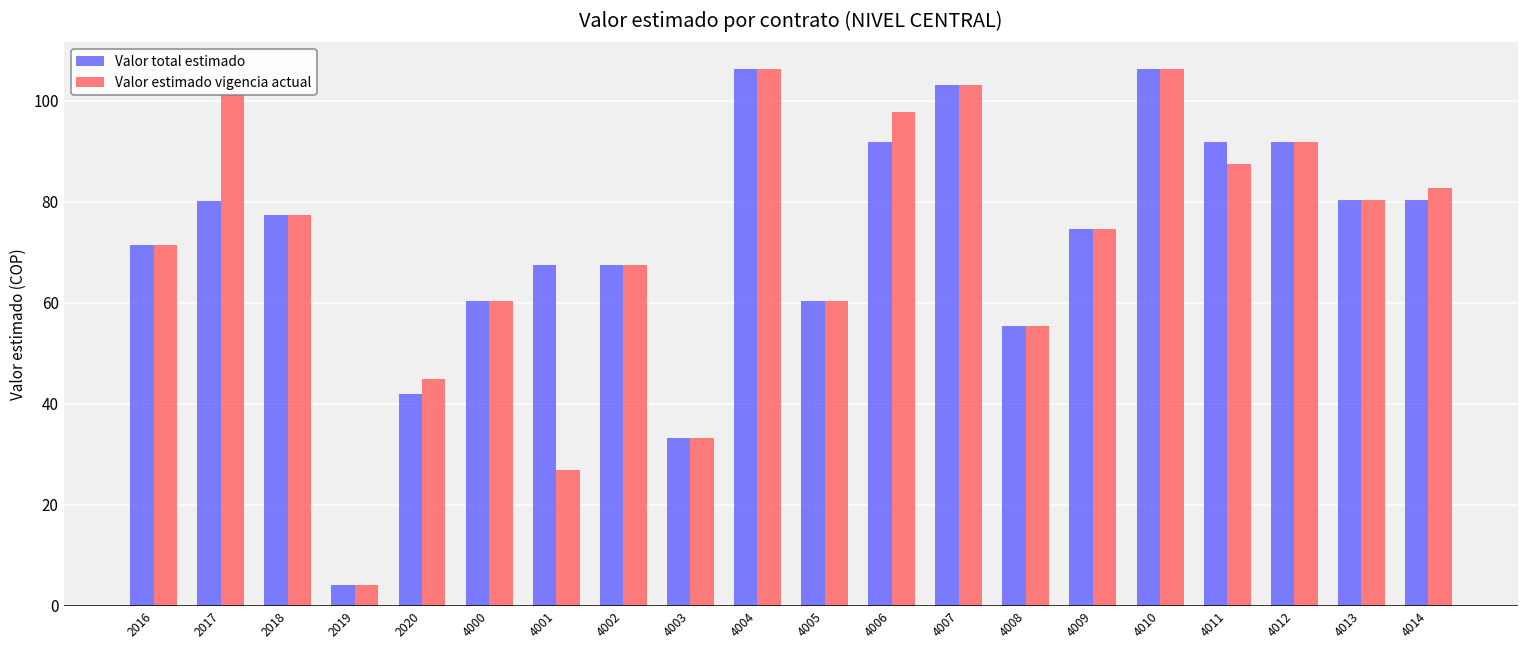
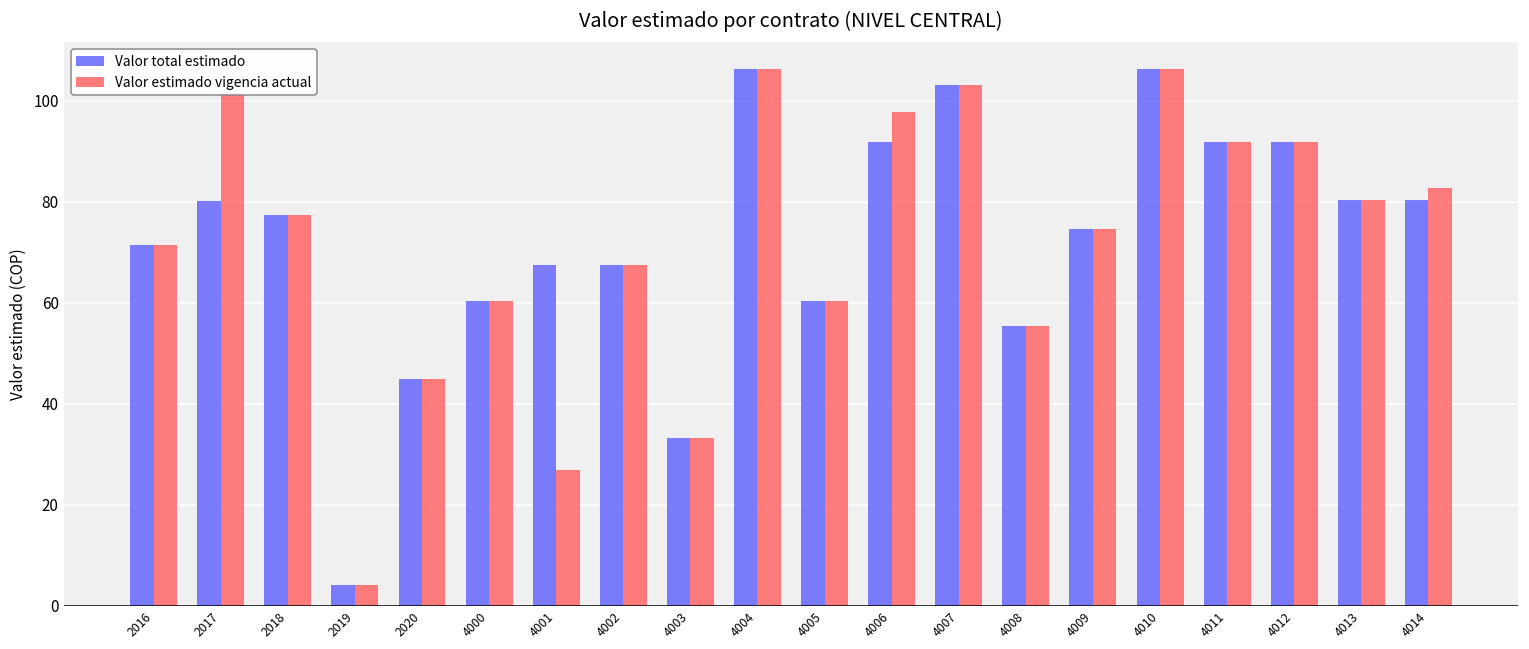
Valor total estimado, 2020: 42 -> 45
Valor estimado vigencia actual, 4011: 87 -> 92
